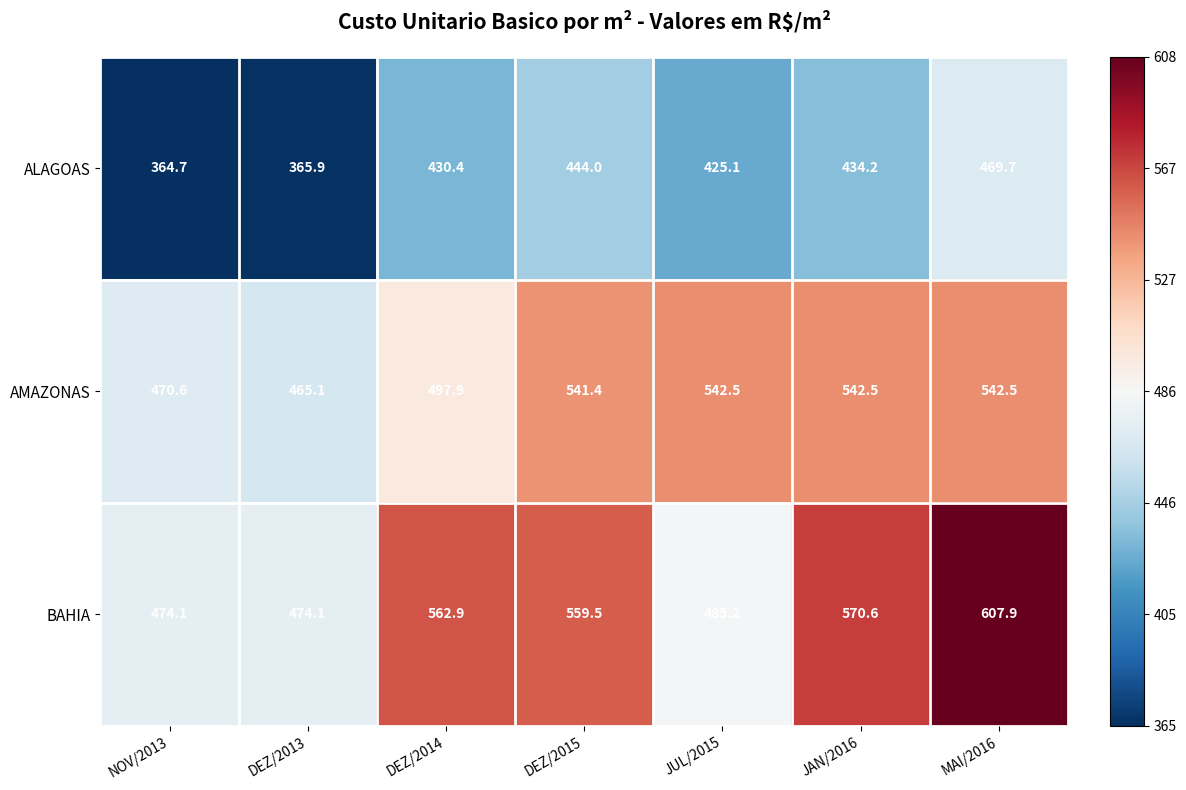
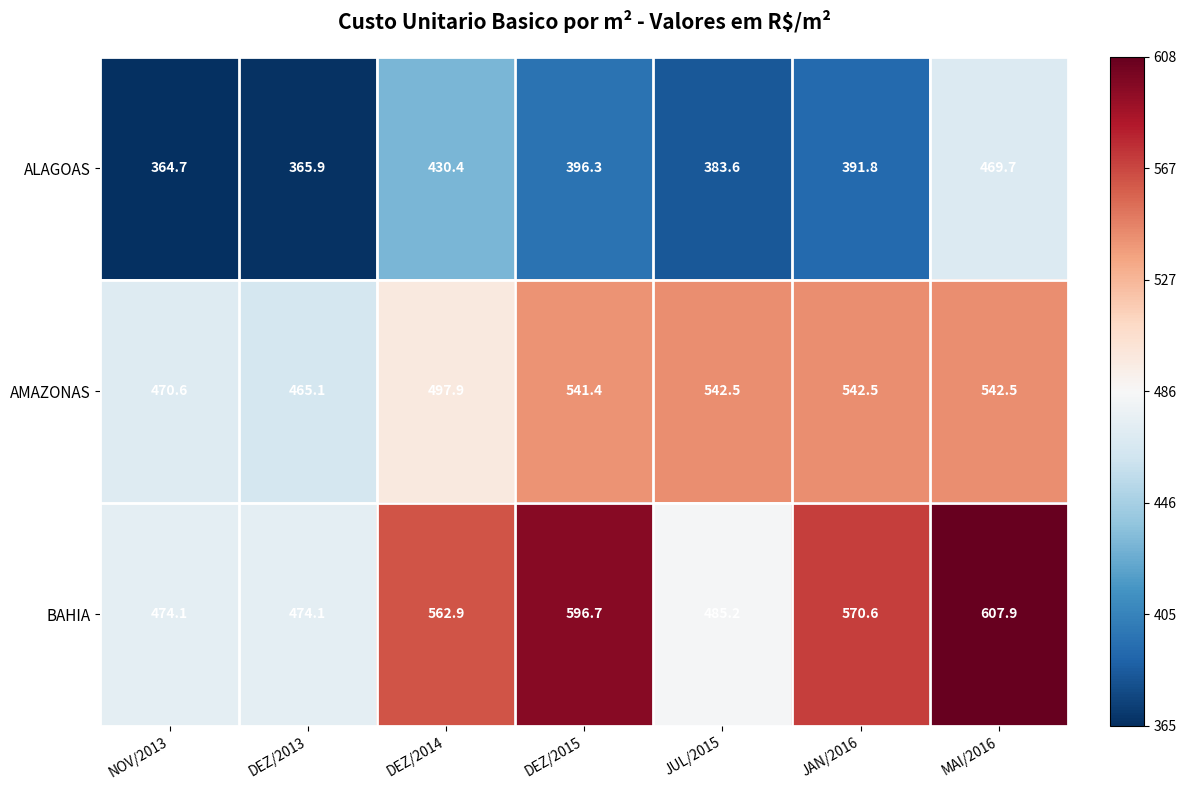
ALAGOAS, DEZ/2015: 444.0 -> 396.3
ALAGOAS, JUL/2015: 425.1 -> 383.6
ALAGOAS, JAN/2016: 434.2 -> 391.8
BAHIA, DEZ/2015: 559.5 -> 596.7
